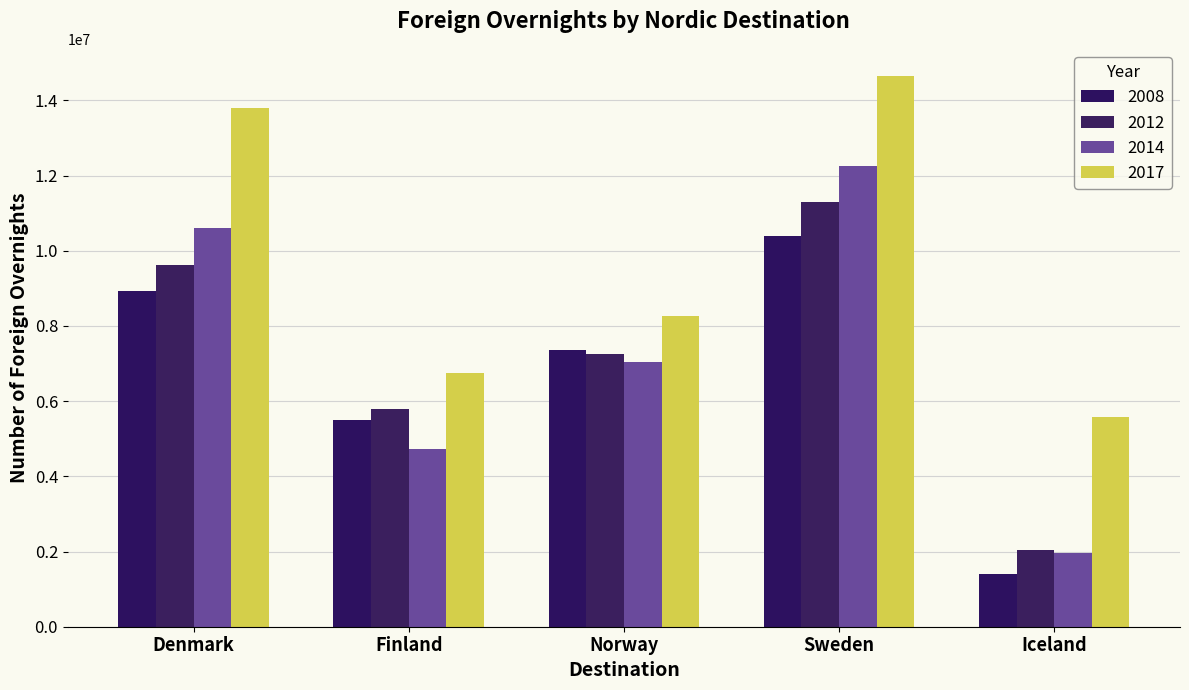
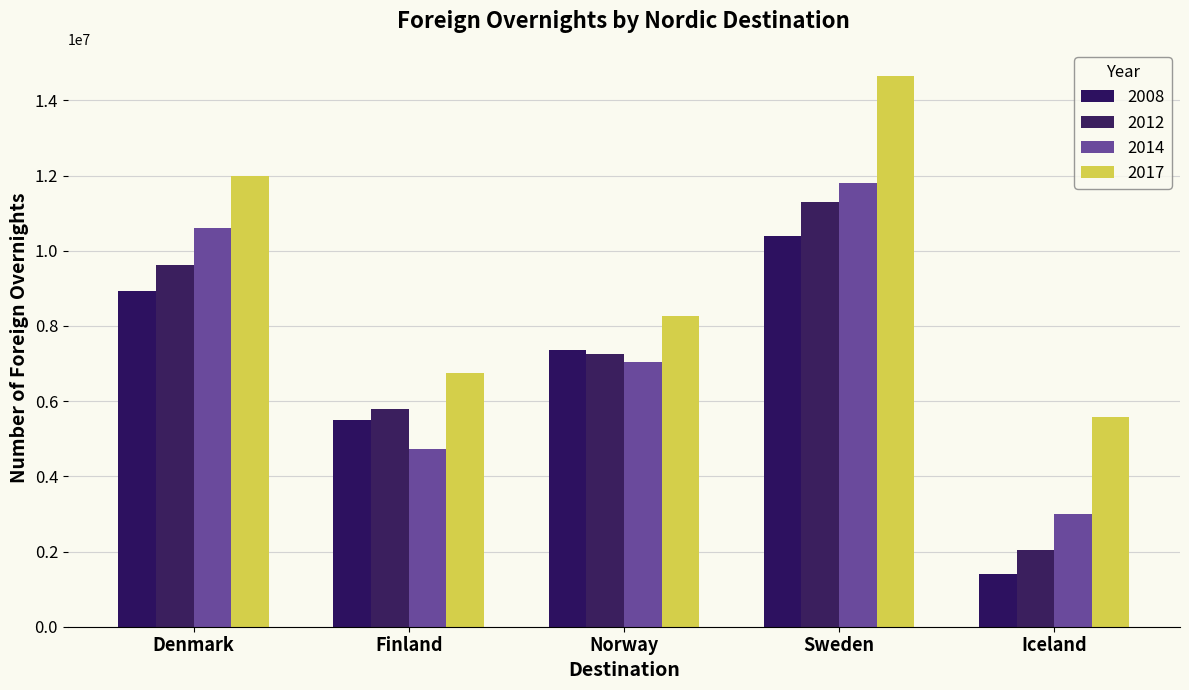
2017, Denmark: 13800000 -> 12000000
2014, Sweden: 12300000 -> 11800000
2014, Iceland: 1900000 -> 3000000
